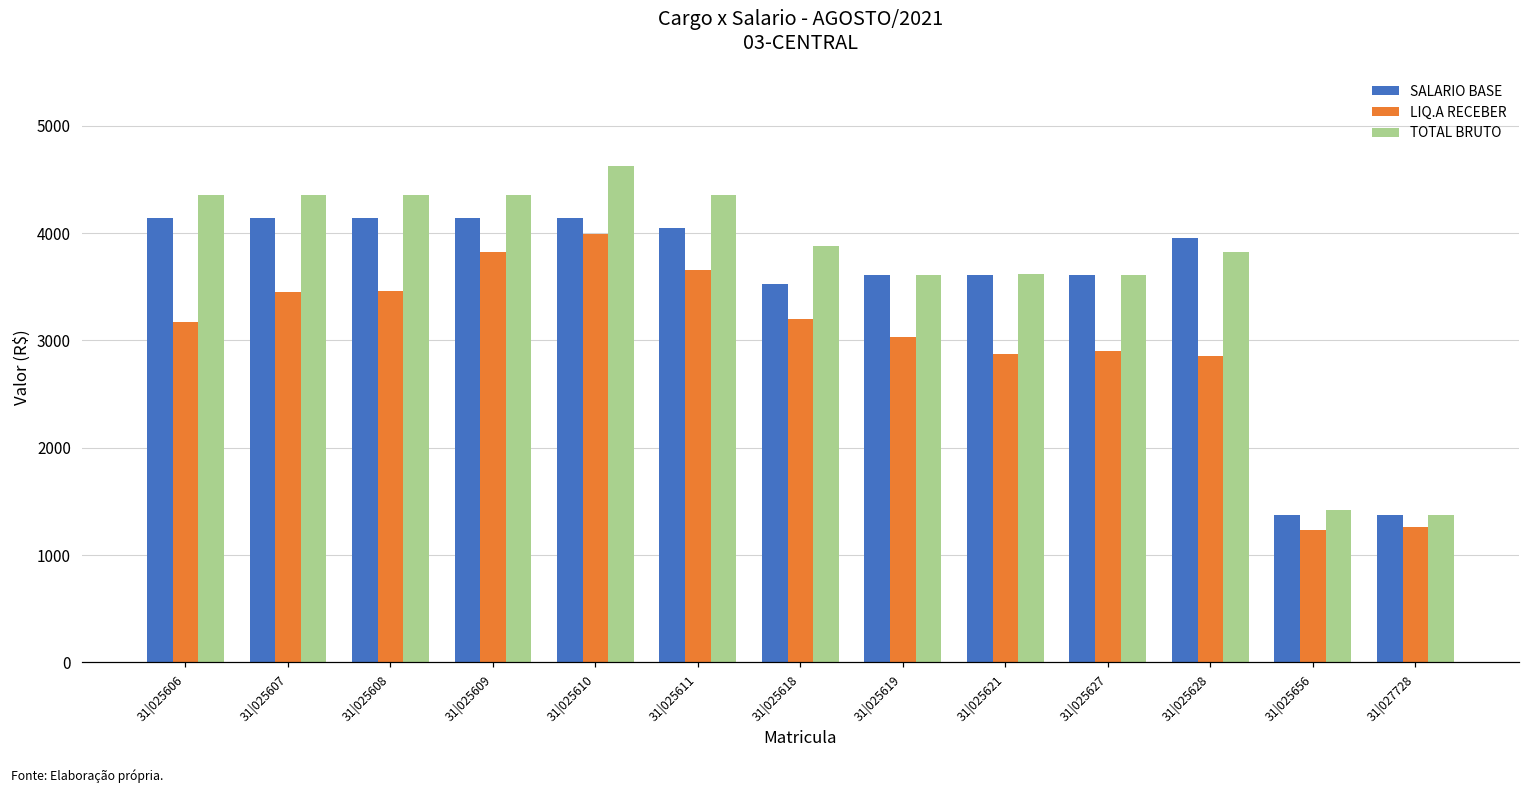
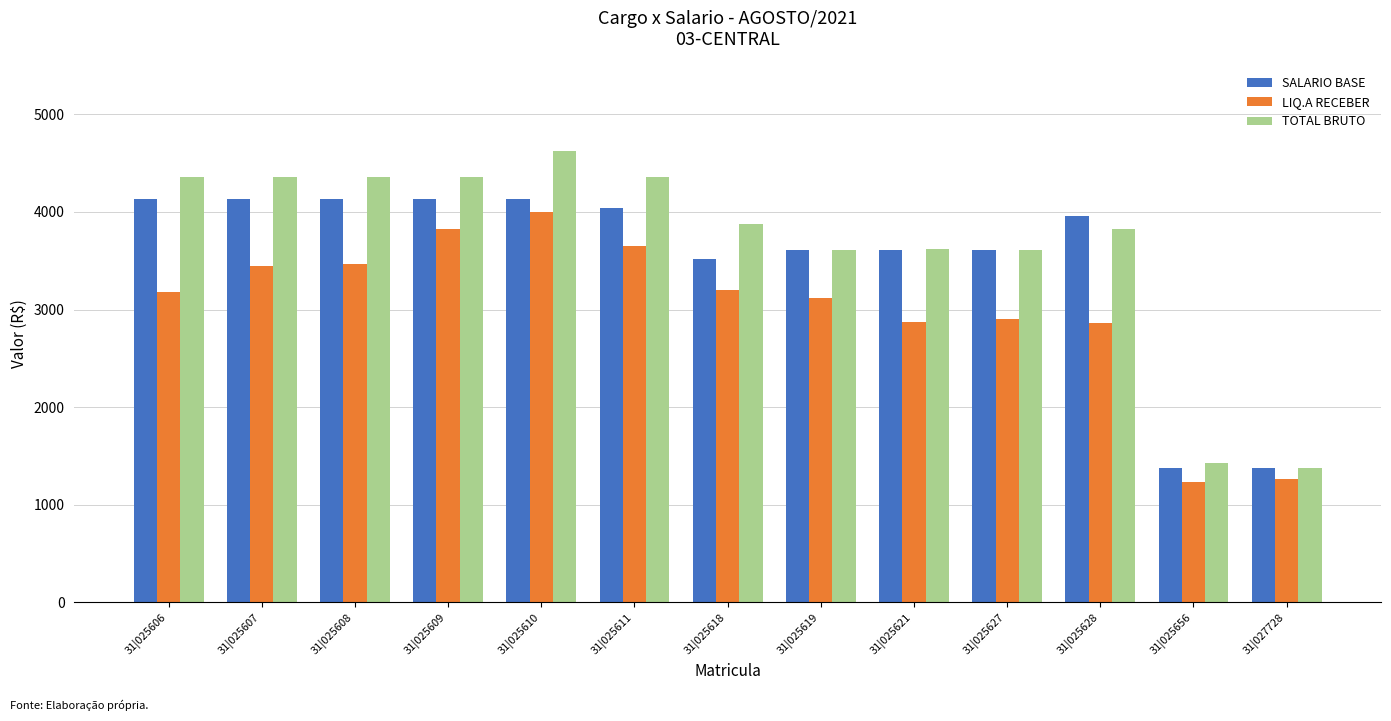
LIQ.A RECEBER, 31|025619: 3000 -> 3100
